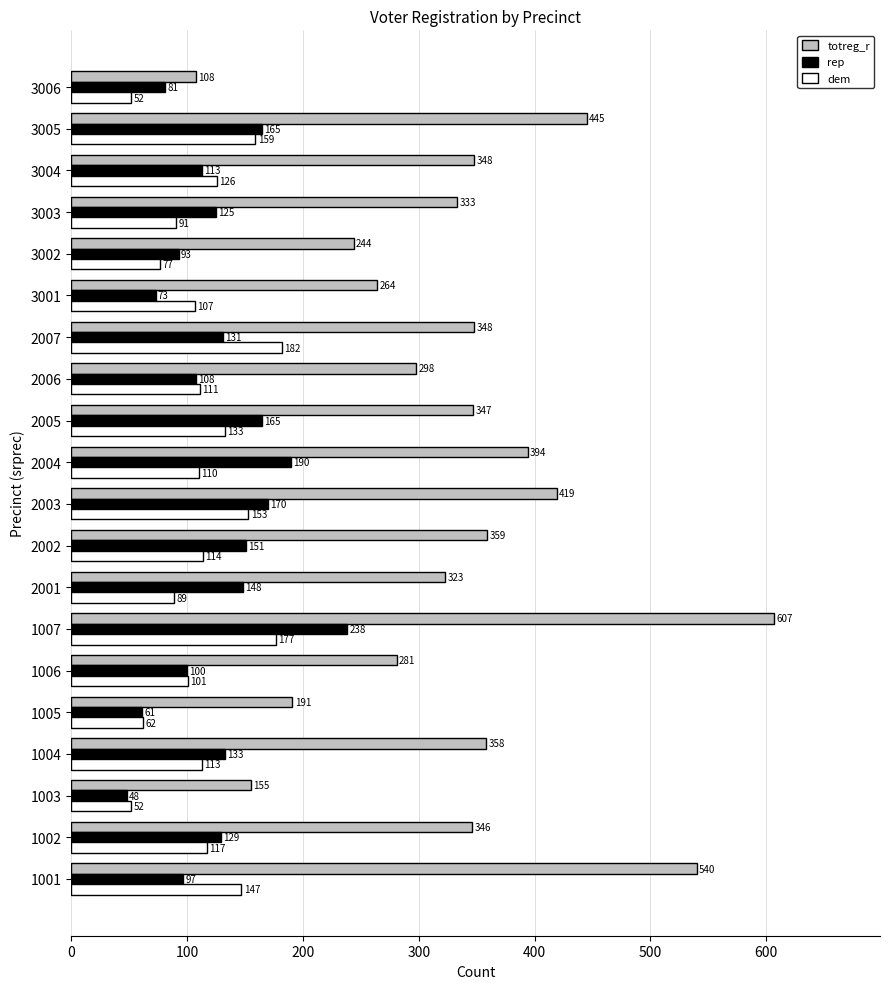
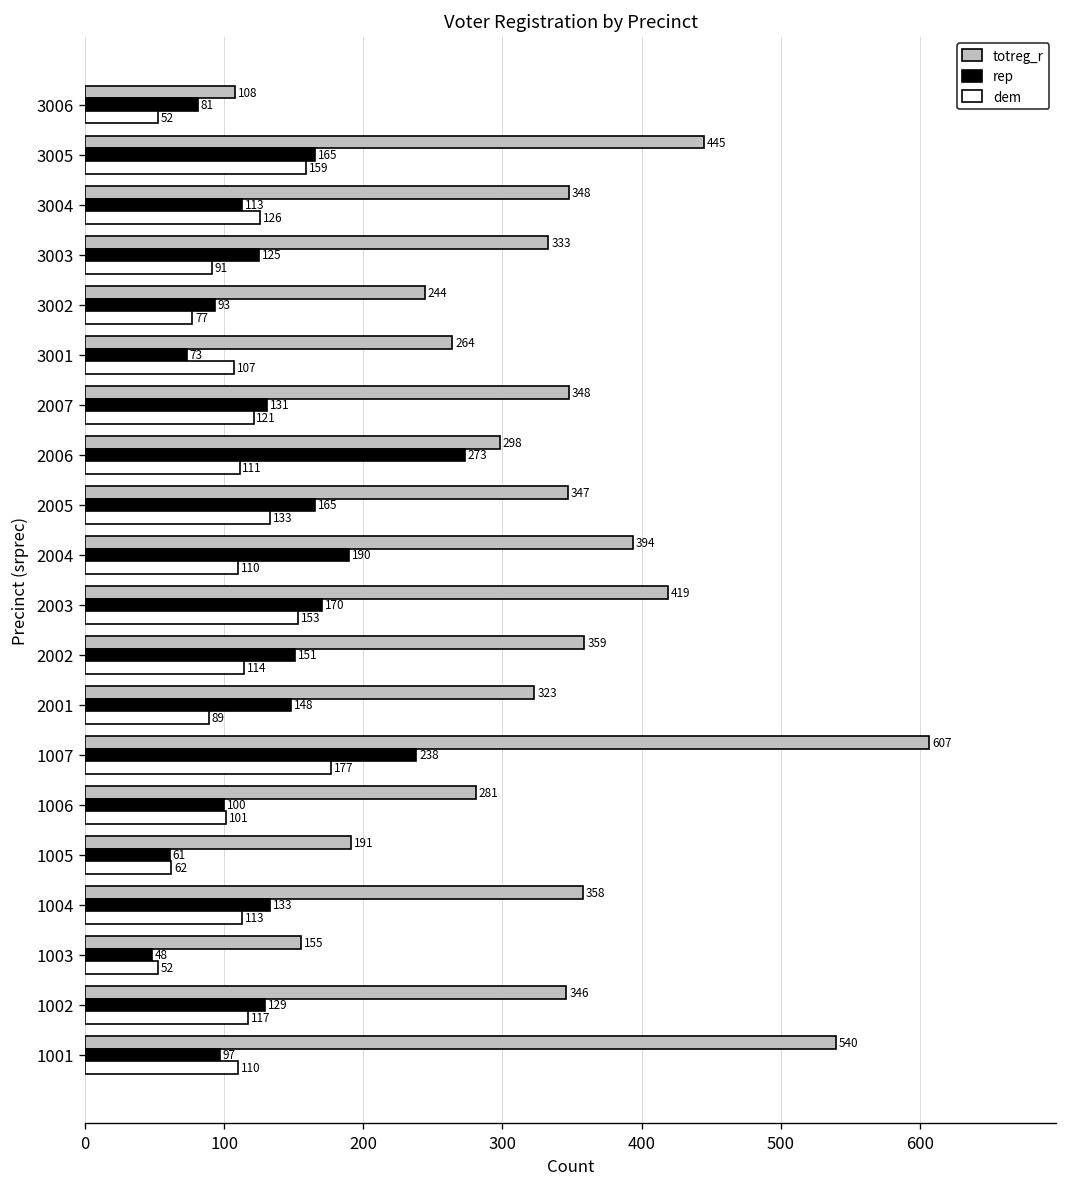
dem, 2007: 182 -> 121
rep, 2006: 108 -> 273
dem, 1001: 147 -> 110
